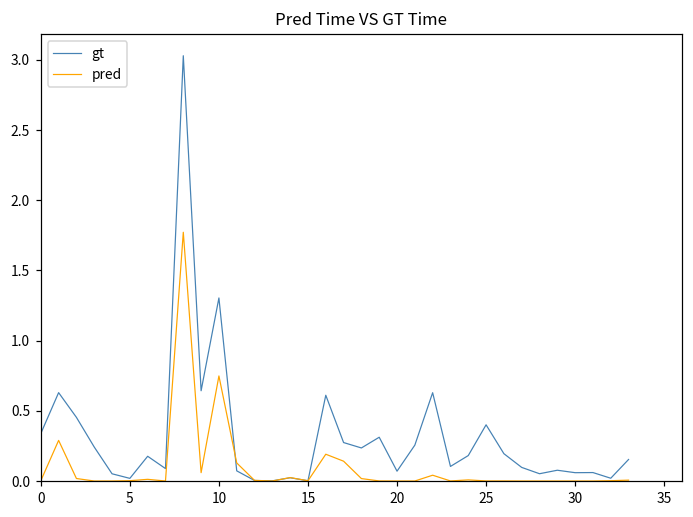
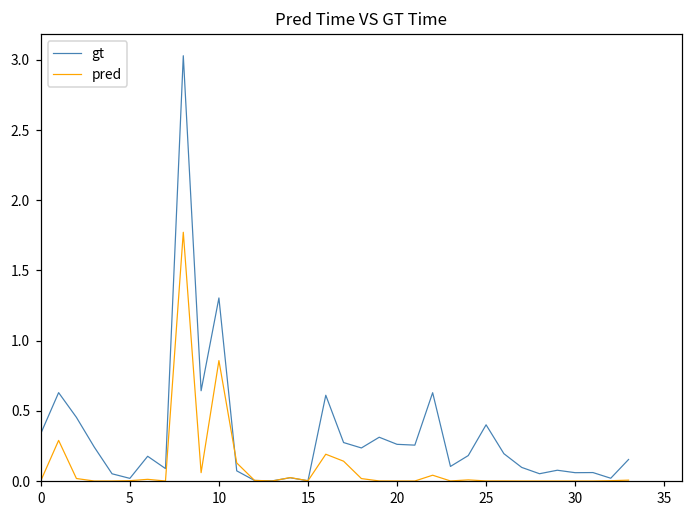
pred, 10: 0.75 -> 0.86
gt, 20: 0.07 -> 0.26
